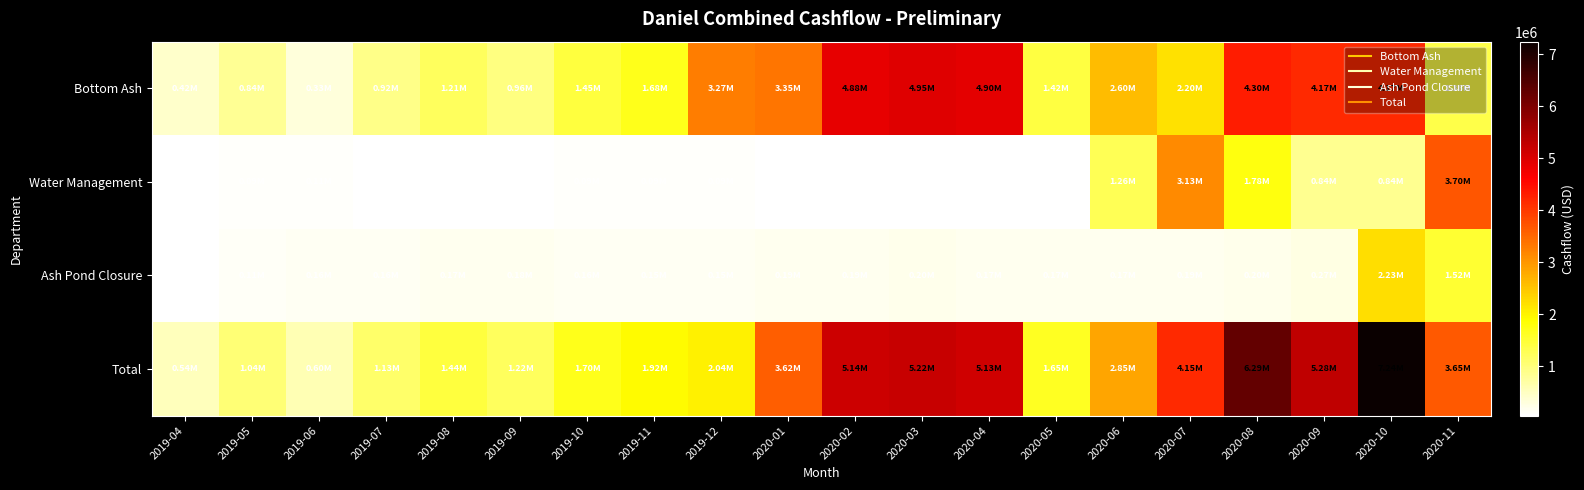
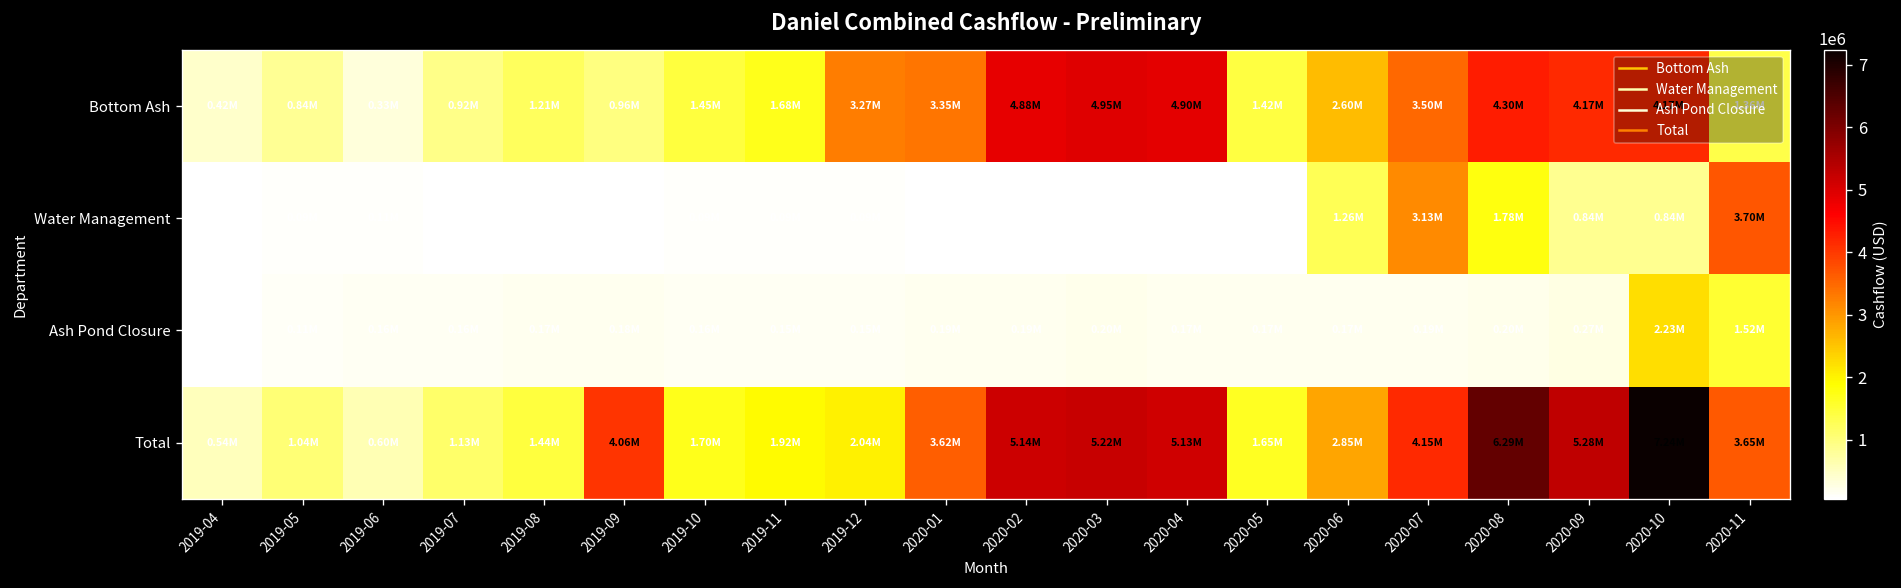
Bottom Ash, 2020-07: 2.20M -> 3.50M
Total, 2019-09: 1.22M -> 4.06M
